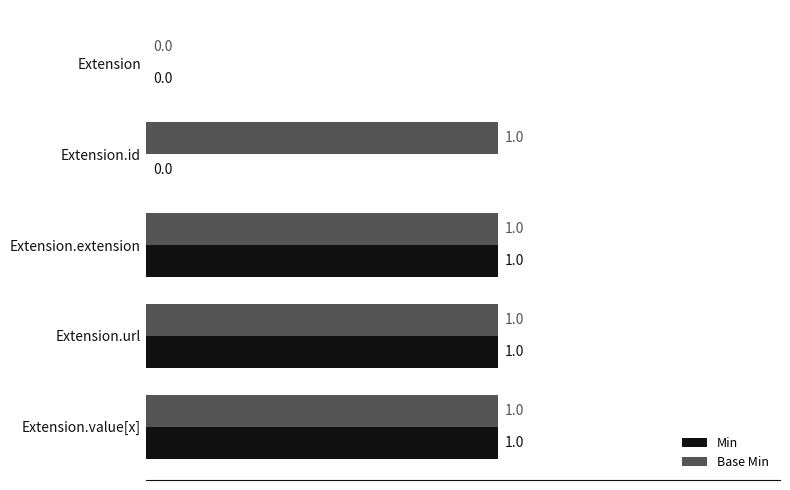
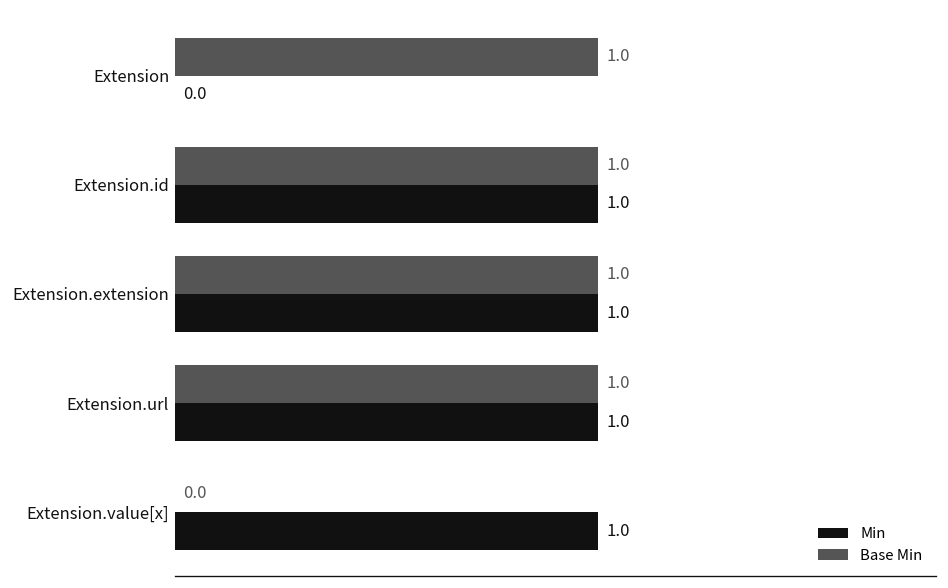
Base Min, Extension: 0.0 -> 1.0
Min, Extension.id: 0.0 -> 1.0
Base Min, Extension.value[x]: 1.0 -> 0.0
